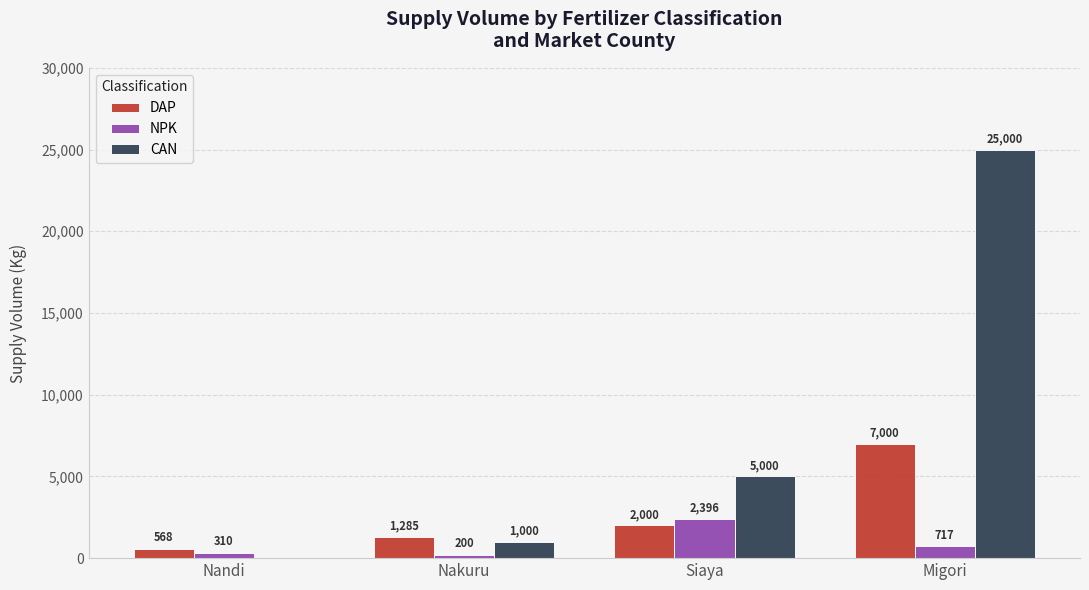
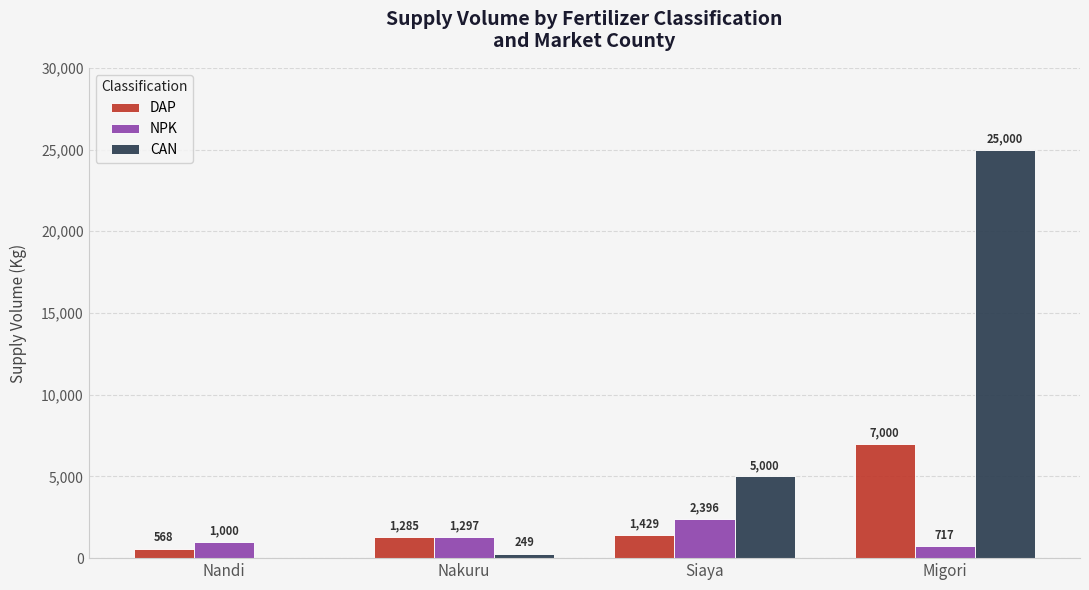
NPK, Nandi: 310 -> 1,000
NPK, Nakuru: 200 -> 1,297
CAN, Nakuru: 1,000 -> 249
DAP, Siaya: 2,000 -> 1,429
